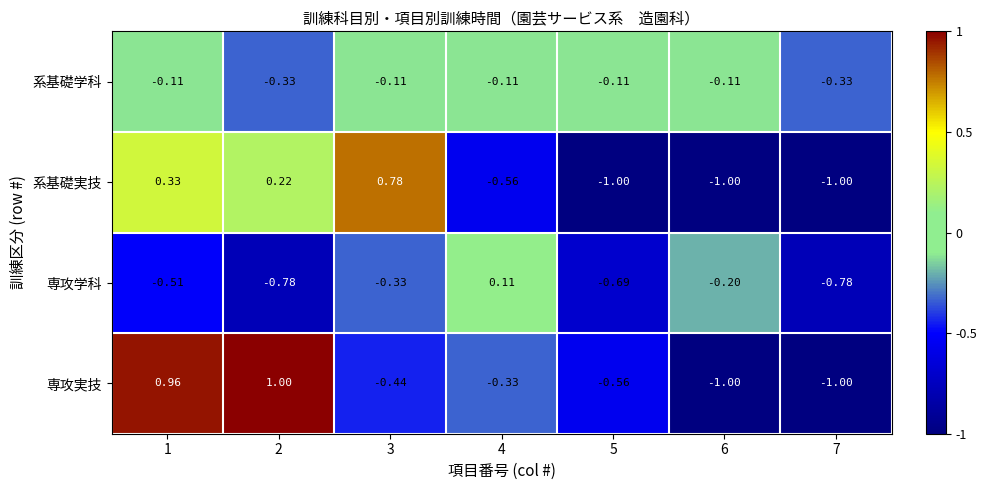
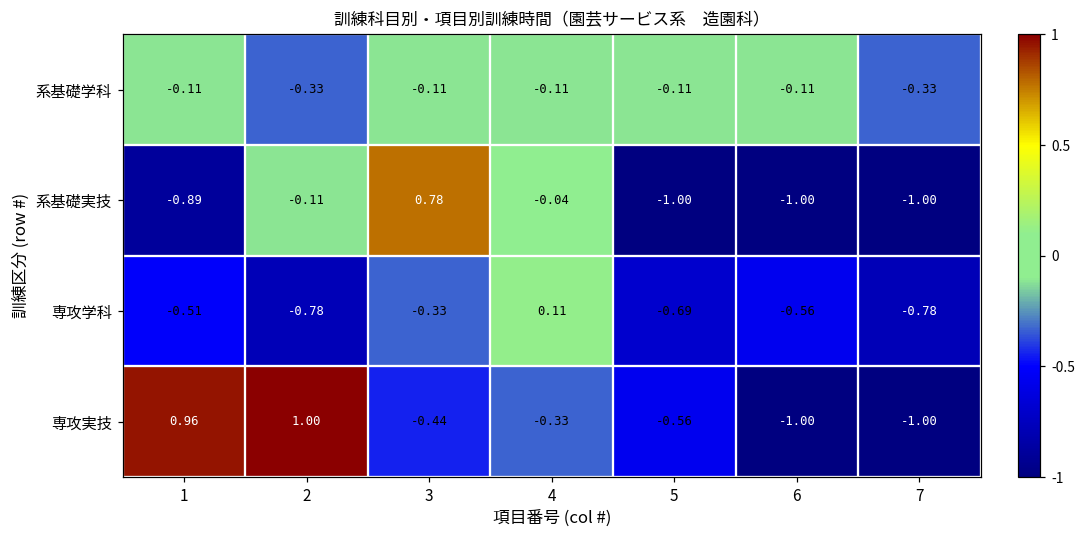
系基礎実技, 1: 0.33 -> -0.89
系基礎実技, 2: 0.22 -> -0.11
系基礎実技, 4: -0.56 -> -0.04
専攻学科, 6: -0.20 -> -0.56
